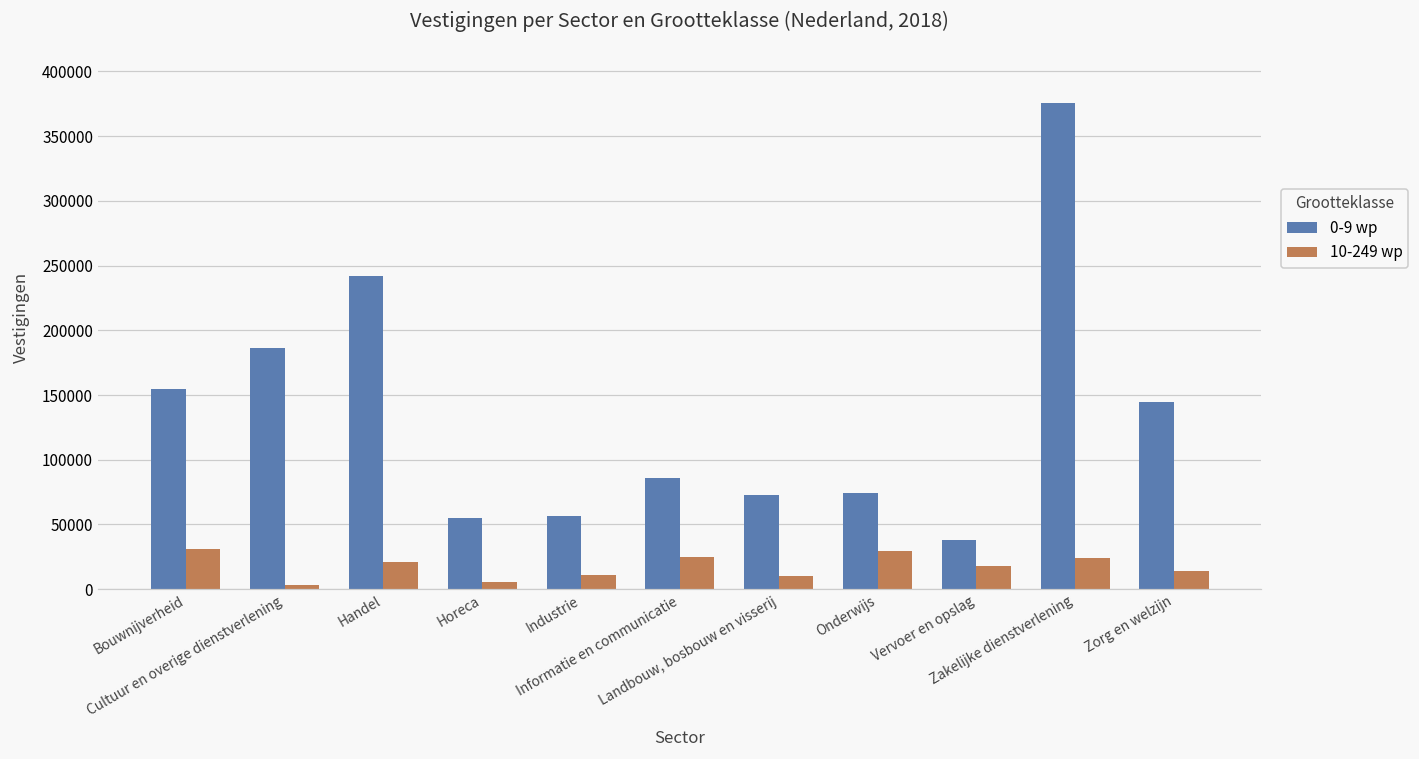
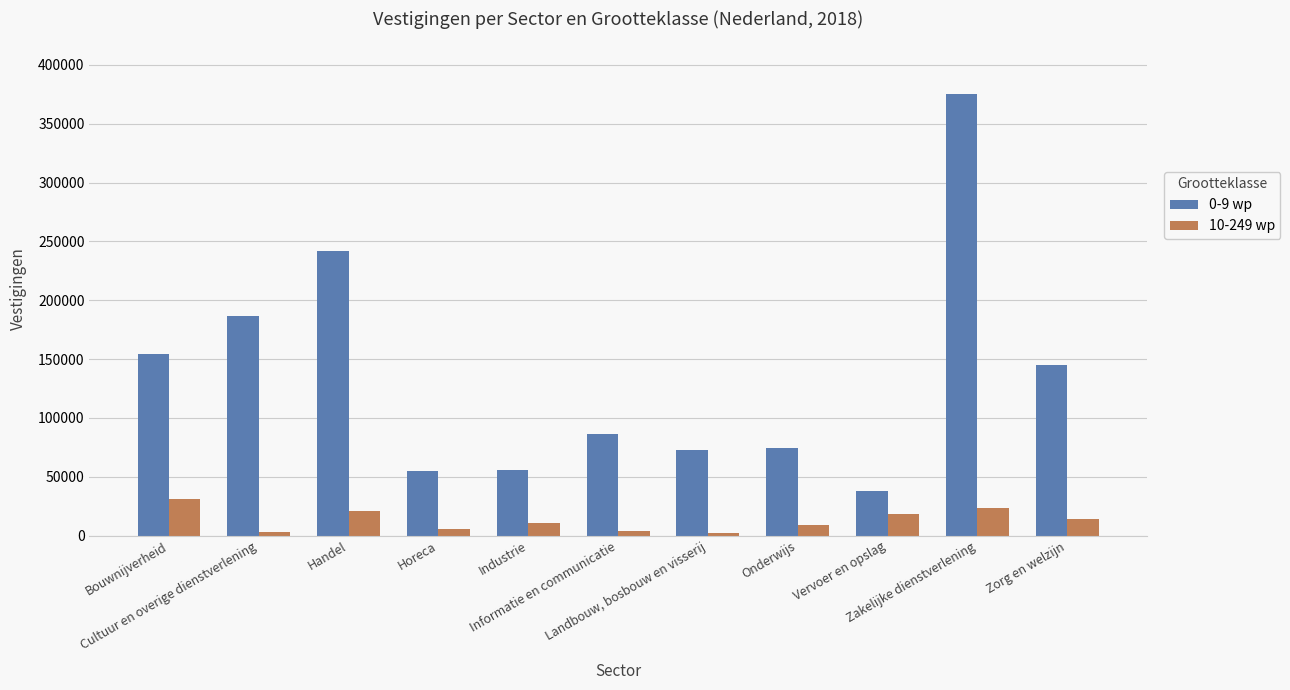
10-249 wp, Informatie en communicatie: 25000 -> 4000
10-249 wp, Landbouw, bosbouw en visserij: 10000 -> 2000
10-249 wp, Onderwijs: 30000 -> 9000
